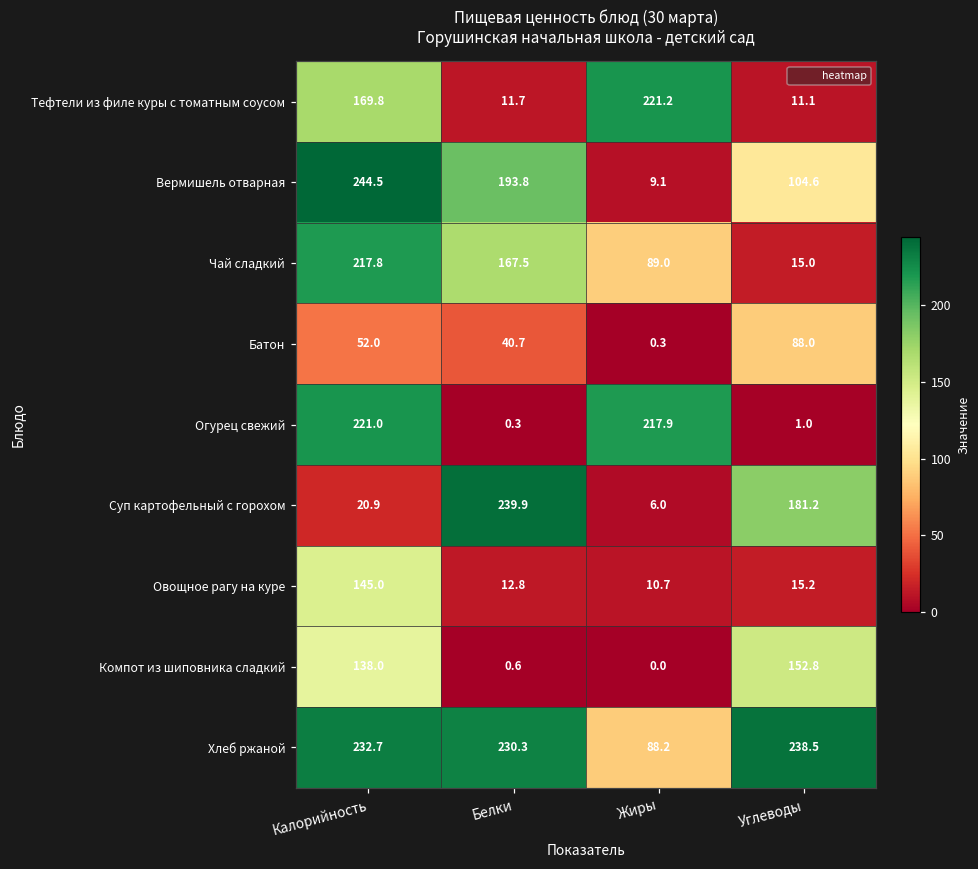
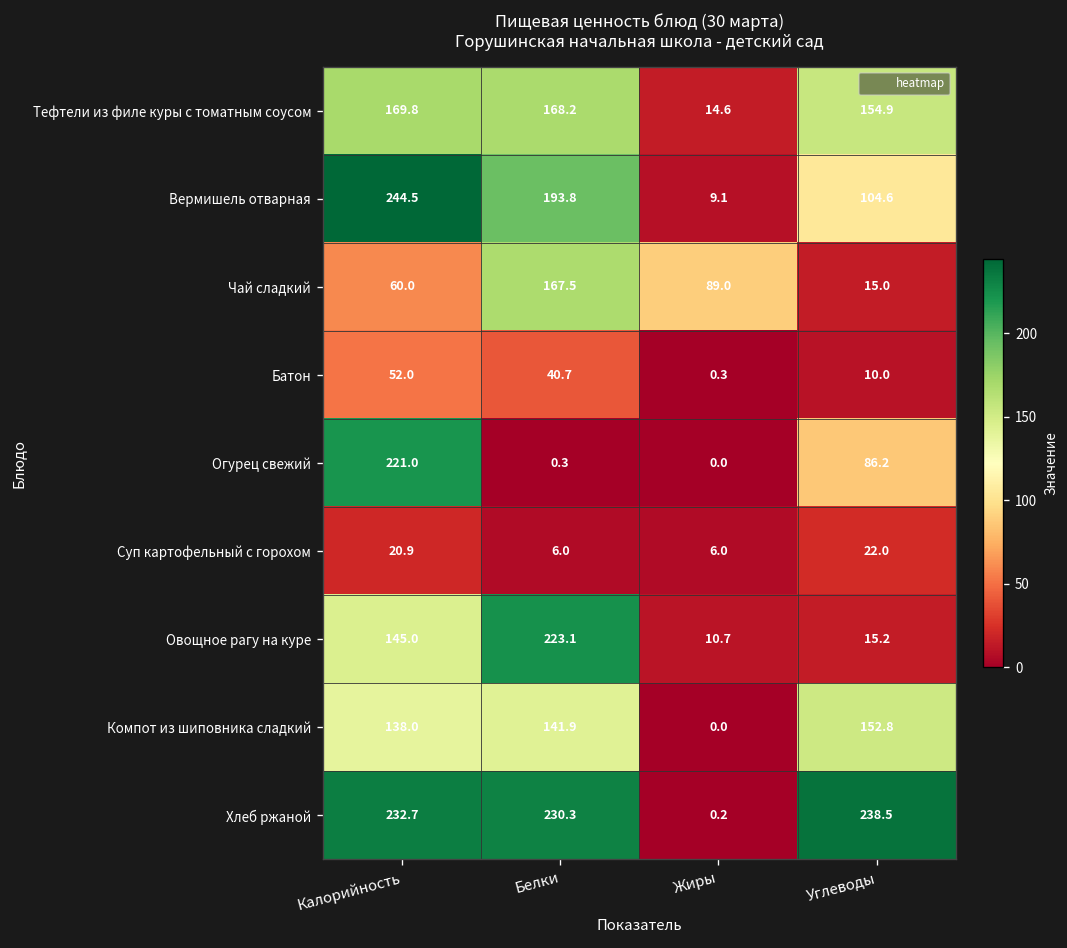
Тефтели из филе куры с томатным соусом, Белки: 11.7 -> 168.2
Тефтели из филе куры с томатным соусом, Жиры: 221.2 -> 14.6
Тефтели из филе куры с томатным соусом, Углеводы: 11.1 -> 154.9
Чай сладкий, Калорийность: 217.8 -> 60.0
Батон, Углеводы: 88.0 -> 10.0
Огурец свежий, Жиры: 217.9 -> 0.0
Огурец свежий, Углеводы: 1.0 -> 86.2
Суп картофельный с горохом, Белки: 239.9 -> 6.0
Суп картофельный с горохом, Углеводы: 181.2 -> 22.0
Овощное рагу на куре, Белки: 12.8 -> 223.1
Компот из шиповника сладкий, Белки: 0.6 -> 141.9
Хлеб ржаной, Жиры: 88.2 -> 0.2
